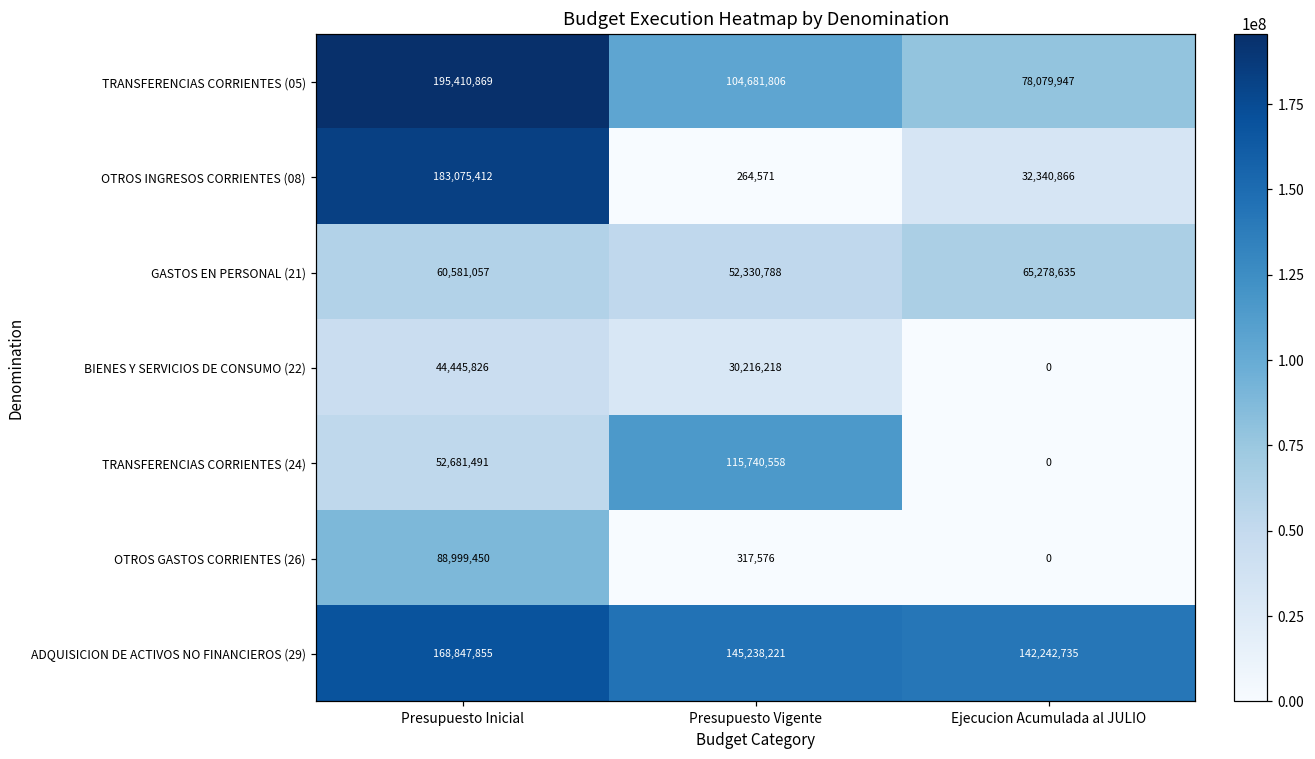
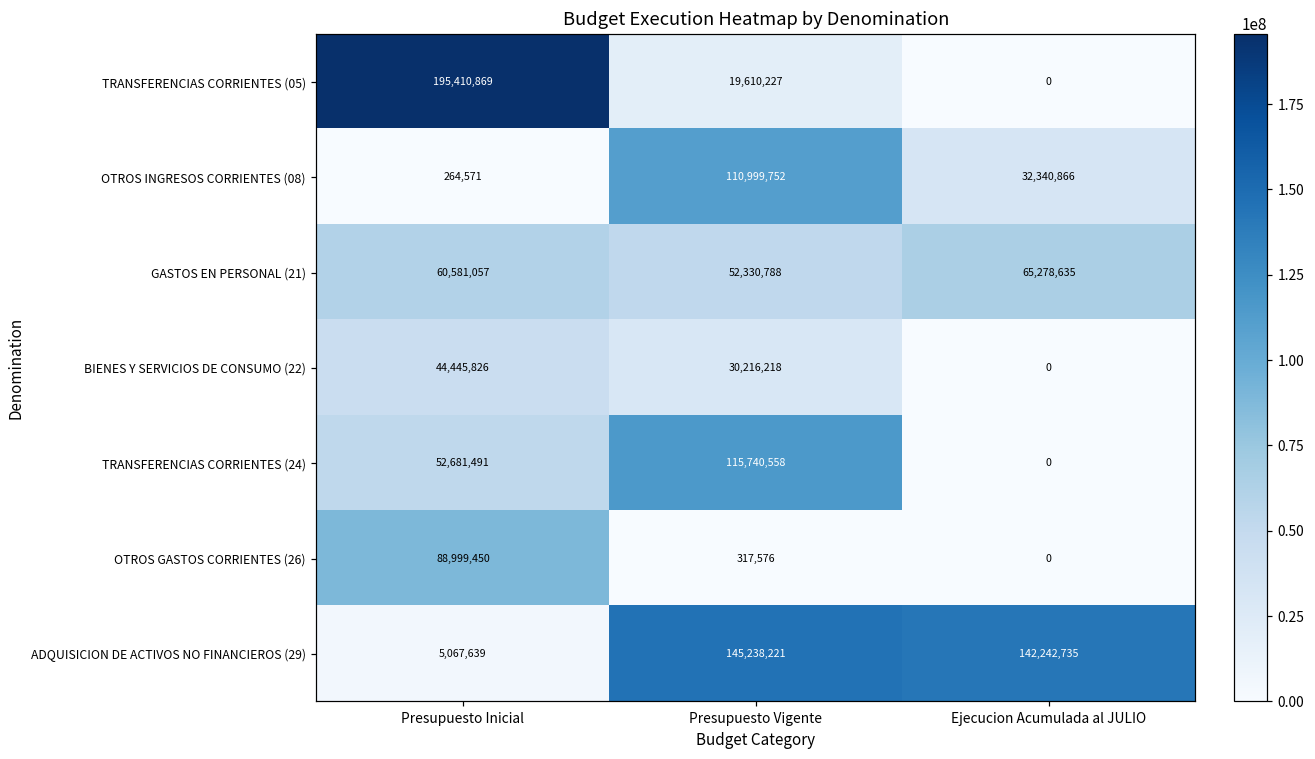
TRANSFERENCIAS CORRIENTES (05), Presupuesto Vigente: 104,681,806 -> 19,610,227
TRANSFERENCIAS CORRIENTES (05), Ejecucion Acumulada al JULIO: 78,079,947 -> 0
OTROS INGRESOS CORRIENTES (08), Presupuesto Inicial: 183,075,412 -> 264,571
OTROS INGRESOS CORRIENTES (08), Presupuesto Vigente: 264,571 -> 110,999,752
ADQUISICION DE ACTIVOS NO FINANCIEROS (29), Presupuesto Inicial: 168,847,855 -> 5,067,639
